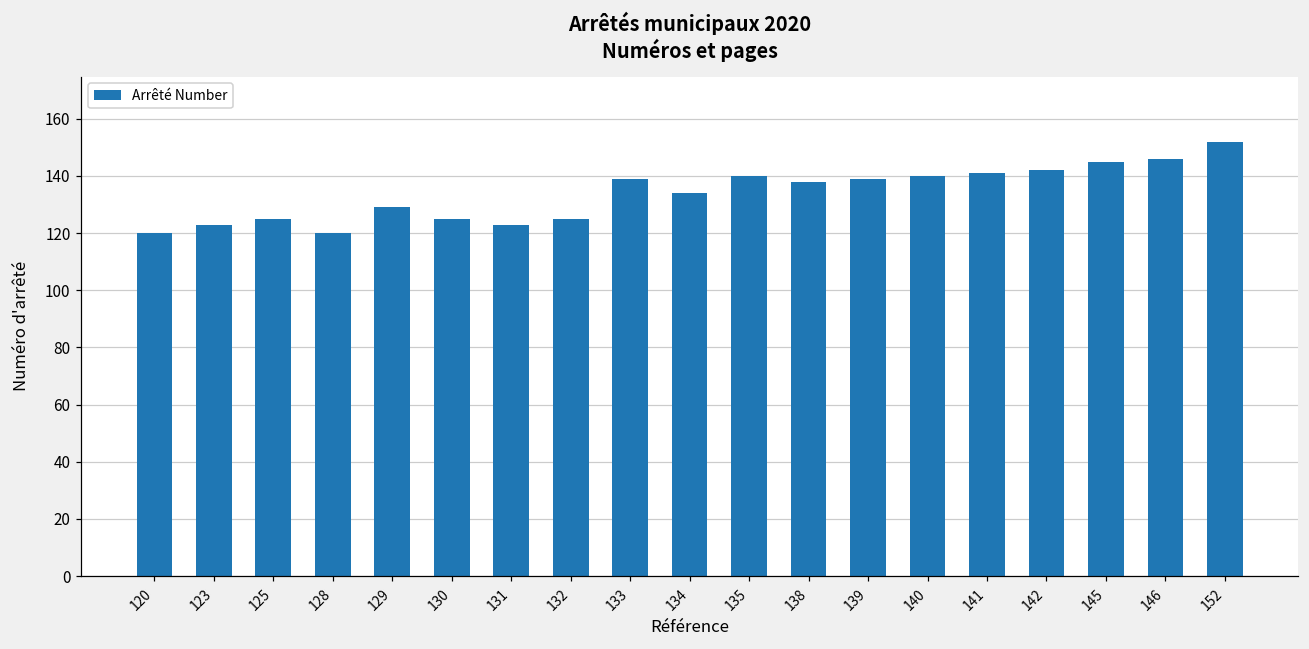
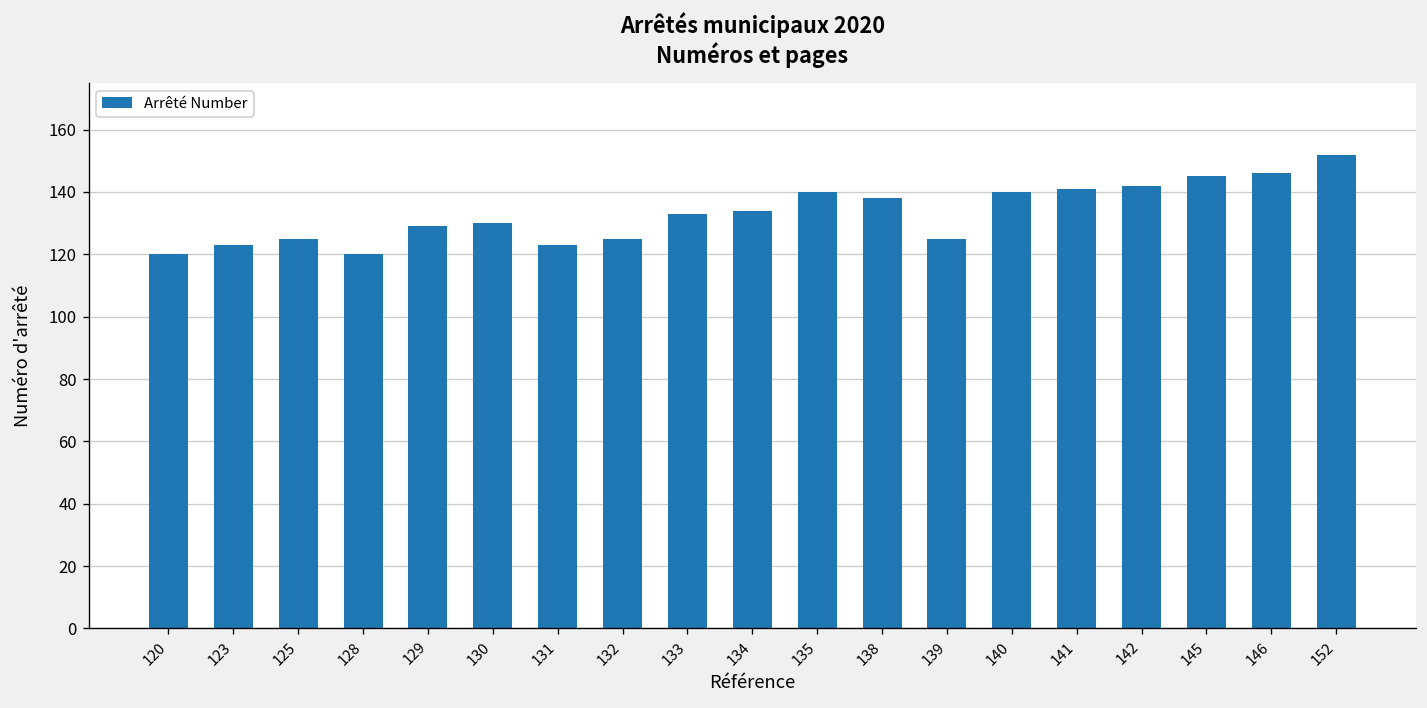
130: 125 -> 130
133: 139 -> 133
139: 139 -> 125
